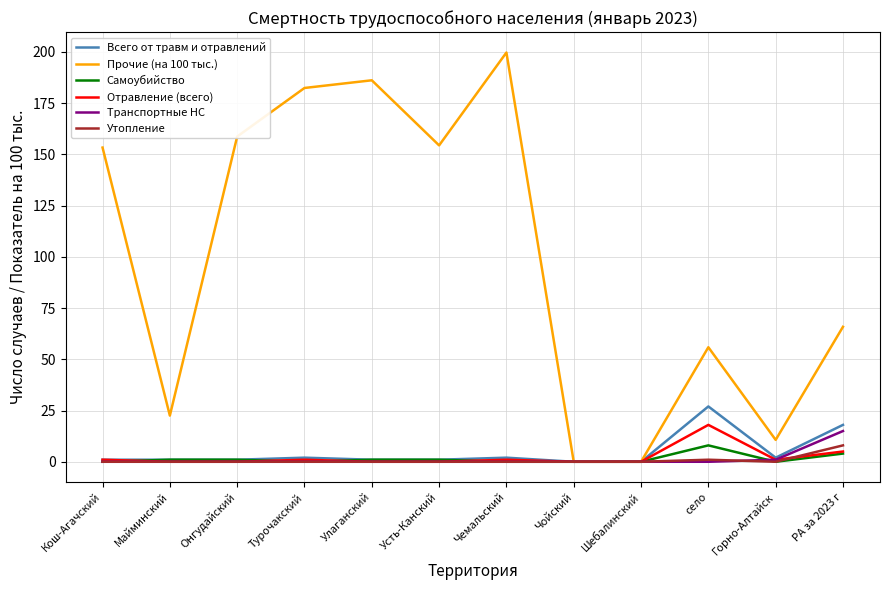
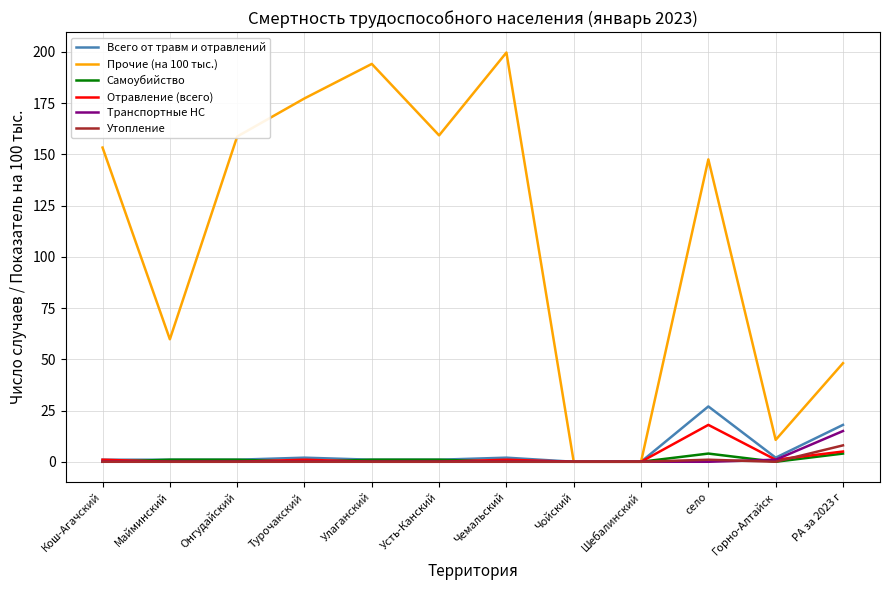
Прочие (на 100 тыс.), Майминский: 23 -> 60
Прочие (на 100 тыс.), Турочакский: 182 -> 177
Прочие (на 100 тыс.), Улаганский: 186 -> 194
Прочие (на 100 тыс.), Усть-Канский: 154 -> 159
Прочие (на 100 тыс.), село: 56 -> 148
Самоубийство, село: 8 -> 4
Прочие (на 100 тыс.), РА за 2023 г: 66 -> 48
